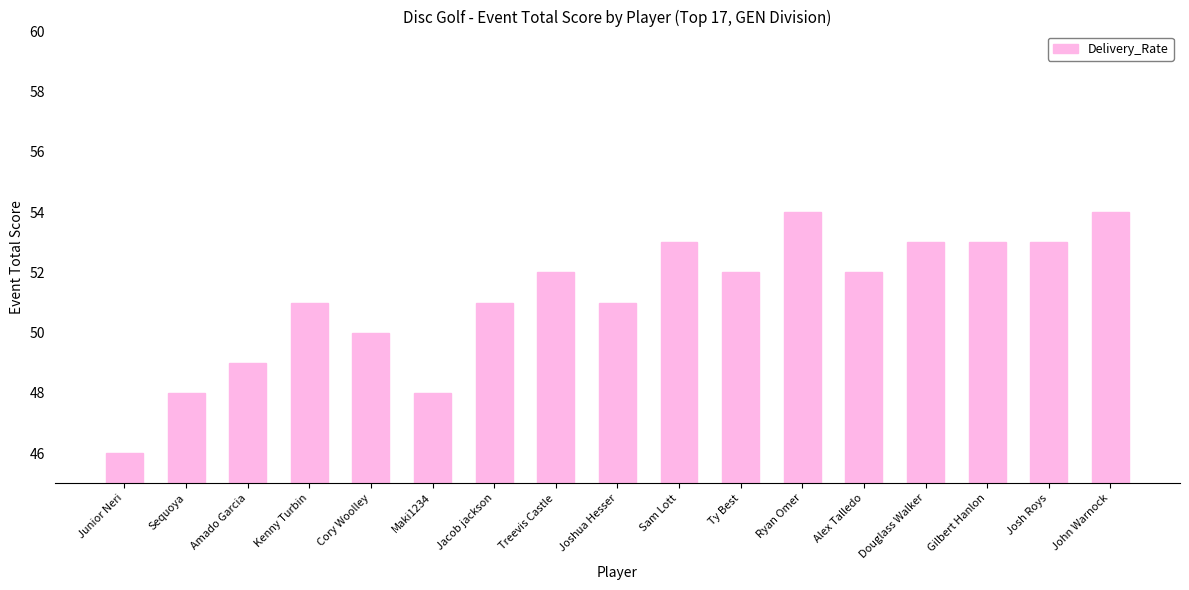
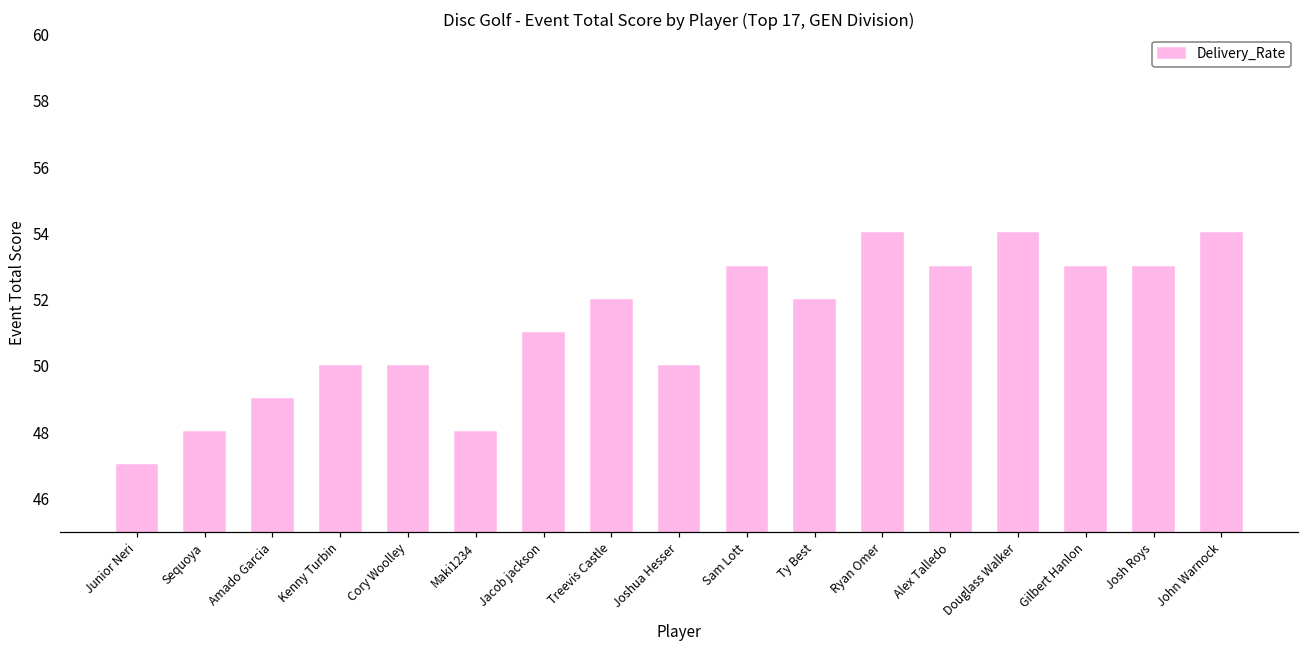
Junior Neri: 46 -> 47
Kenny Turbin: 51 -> 50
Joshua Hesser: 51 -> 50
Alex Talledo: 52 -> 53
Douglass Walker: 53 -> 54
